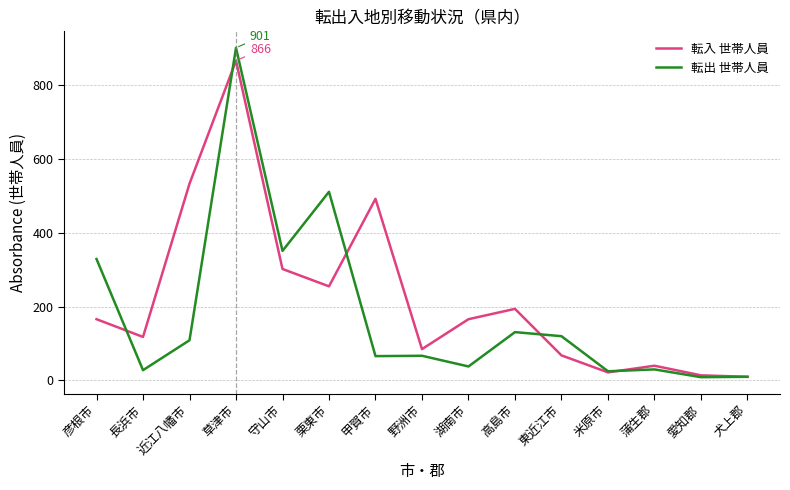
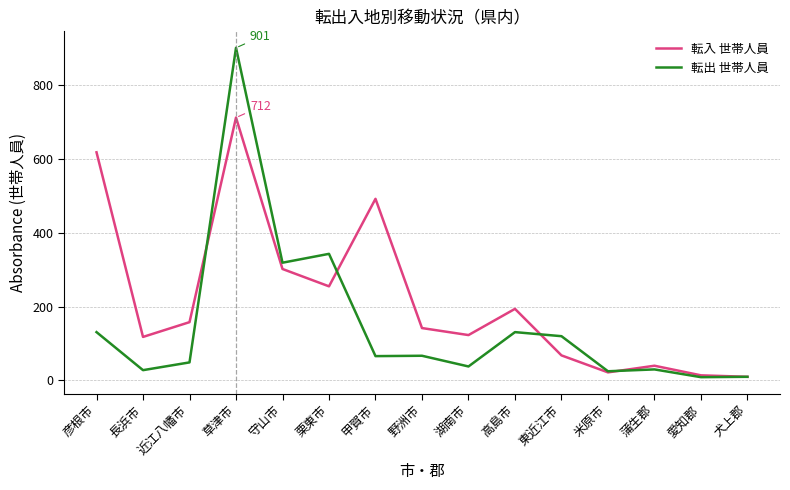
転入 世帯人員, 彦根市: 170 -> 620
転出 世帯人員, 彦根市: 330 -> 130
転入 世帯人員, 近江八幡市: 530 -> 160
転出 世帯人員, 近江八幡市: 110 -> 50
転入 世帯人員, 草津市: 866 -> 712
転出 世帯人員, 守山市: 350 -> 320
転出 世帯人員, 栗東市: 510 -> 340
転入 世帯人員, 野洲市: 90 -> 140
転入 世帯人員, 湖南市: 170 -> 120
